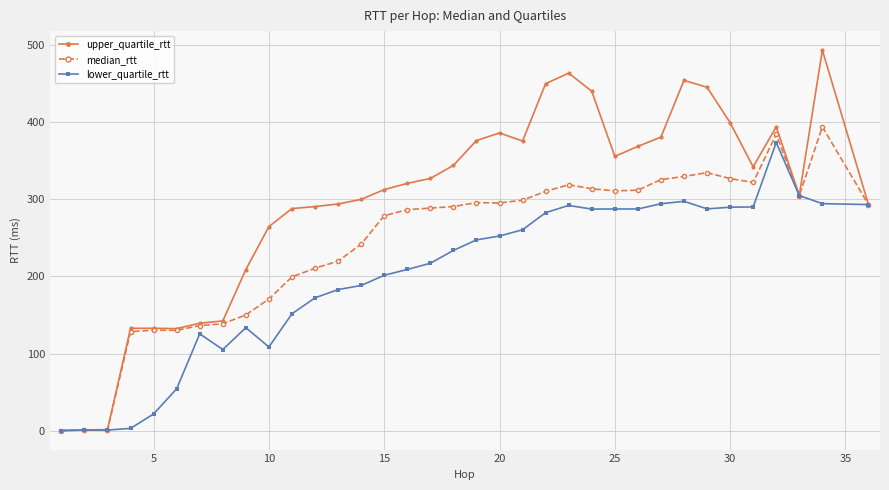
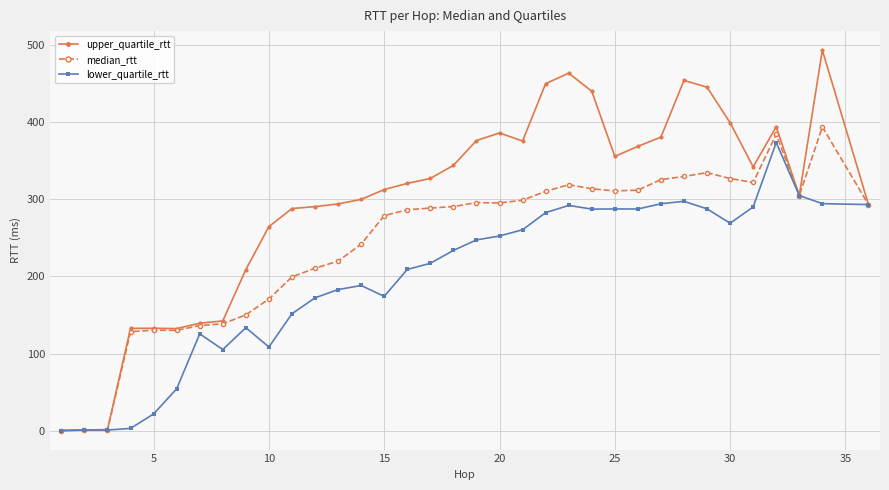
lower_quartile_rtt, 15: 200 -> 170
lower_quartile_rtt, 30: 290 -> 270
